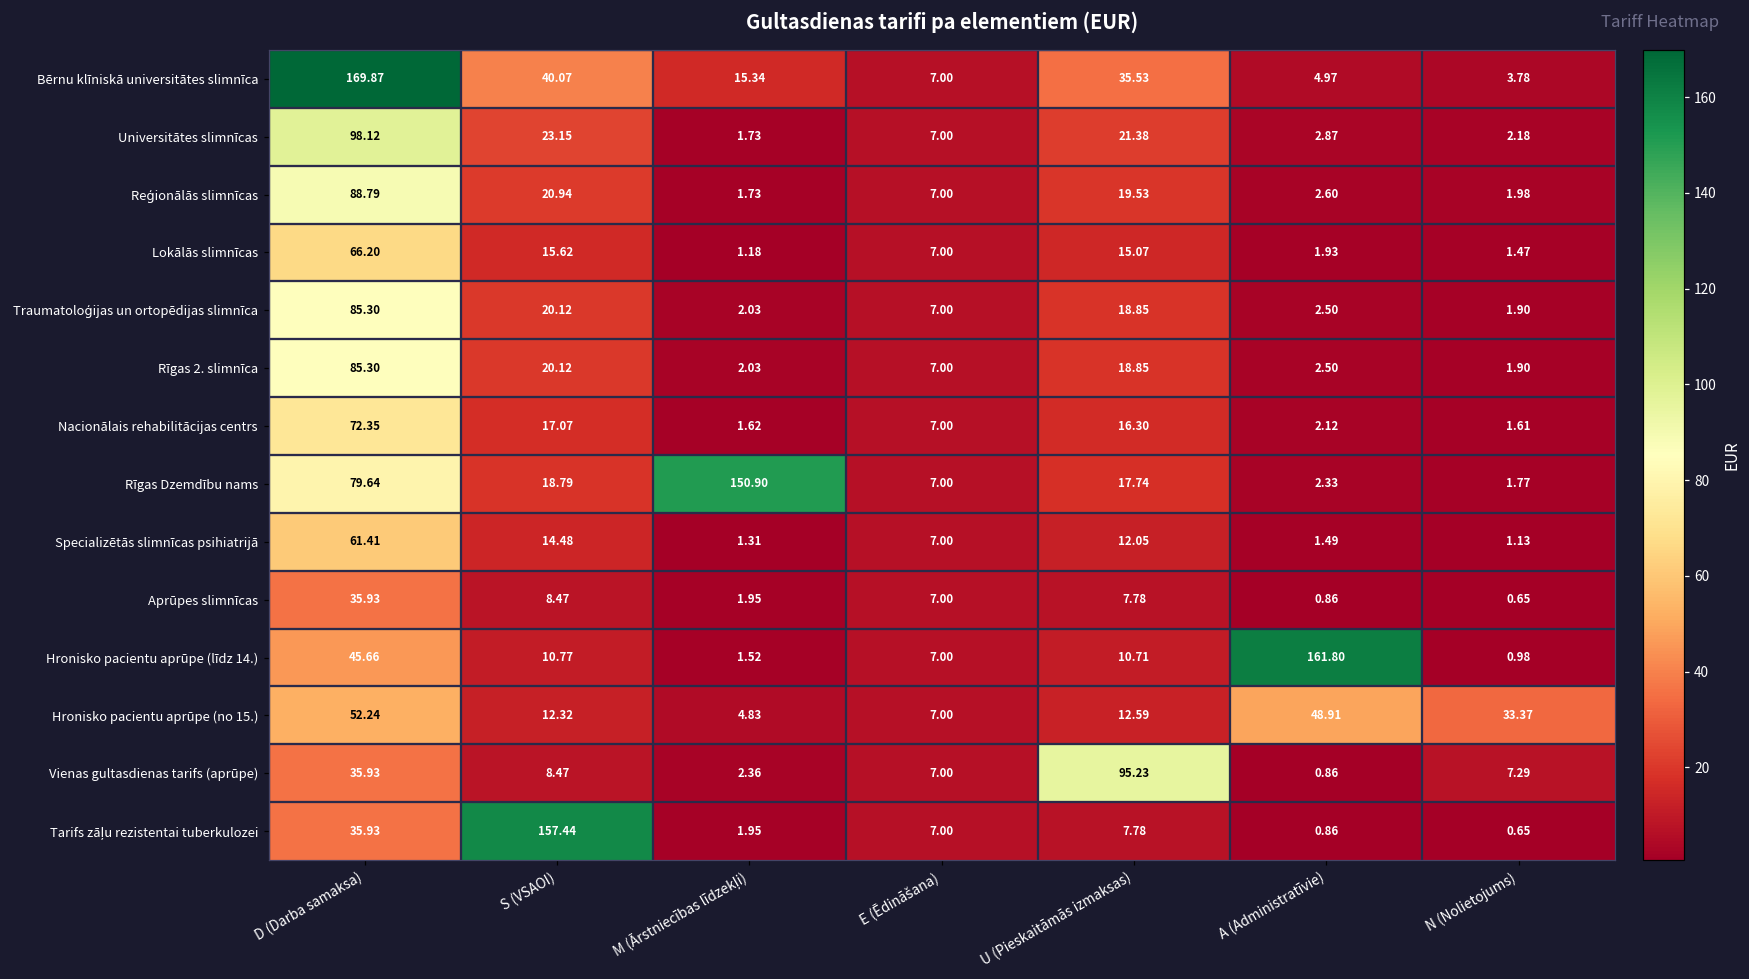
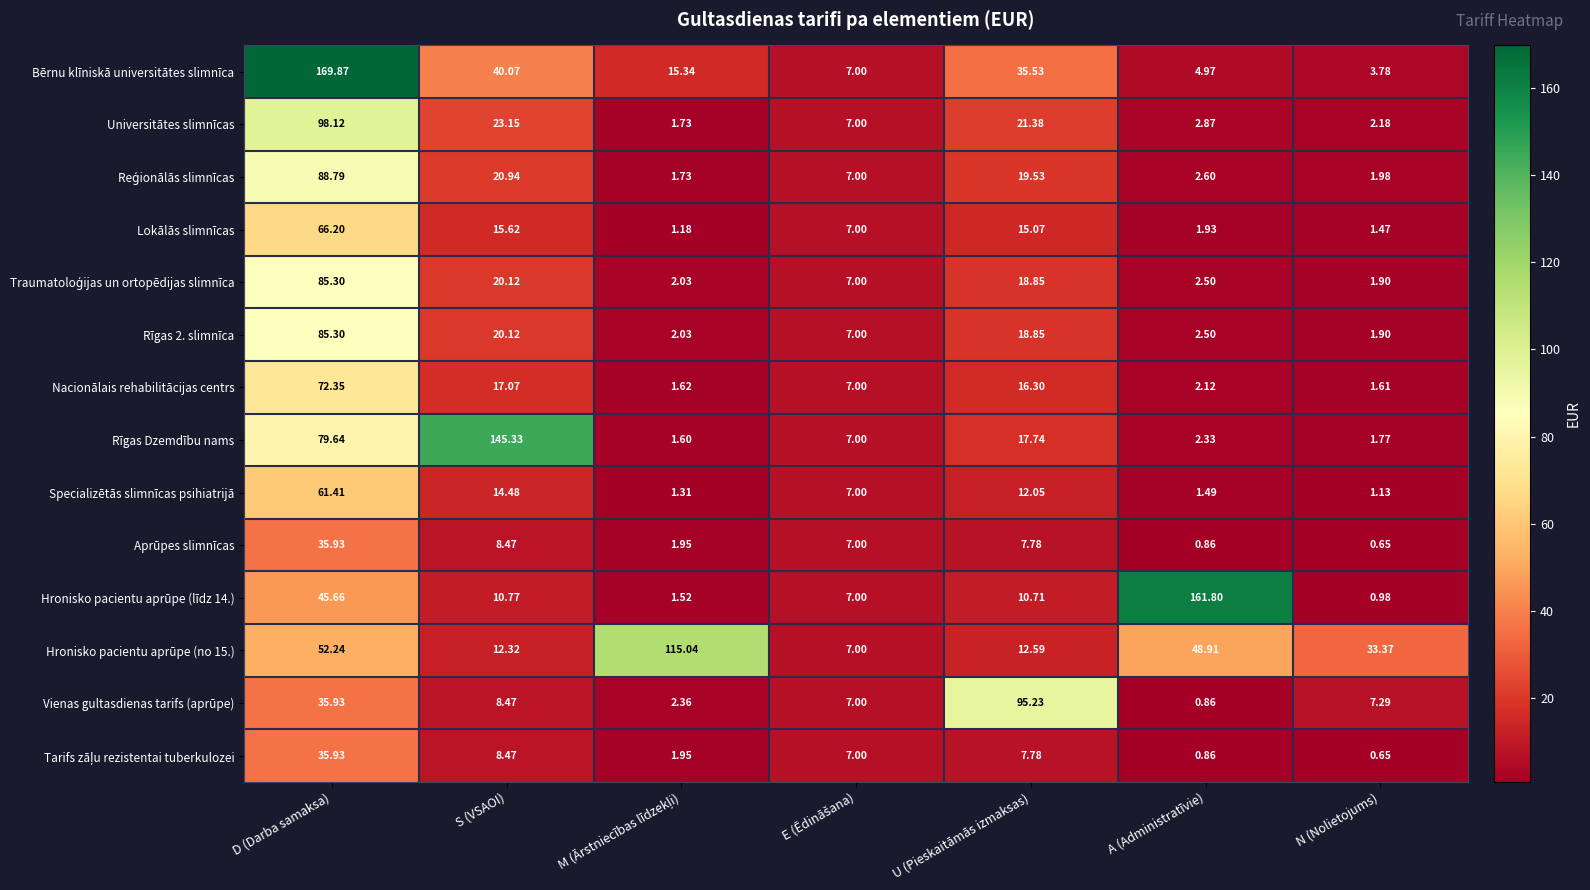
Rīgas Dzemdību nams, S (VSAOI): 18.79 -> 145.33
Rīgas Dzemdību nams, M (Ārstniecības līdzekļi): 150.90 -> 1.60
Hronisko pacientu aprūpe (no 15.), M (Ārstniecības līdzekļi): 4.83 -> 115.04
Tarifs zāļu rezistentai tuberkulozei, S (VSAOI): 157.44 -> 8.47
